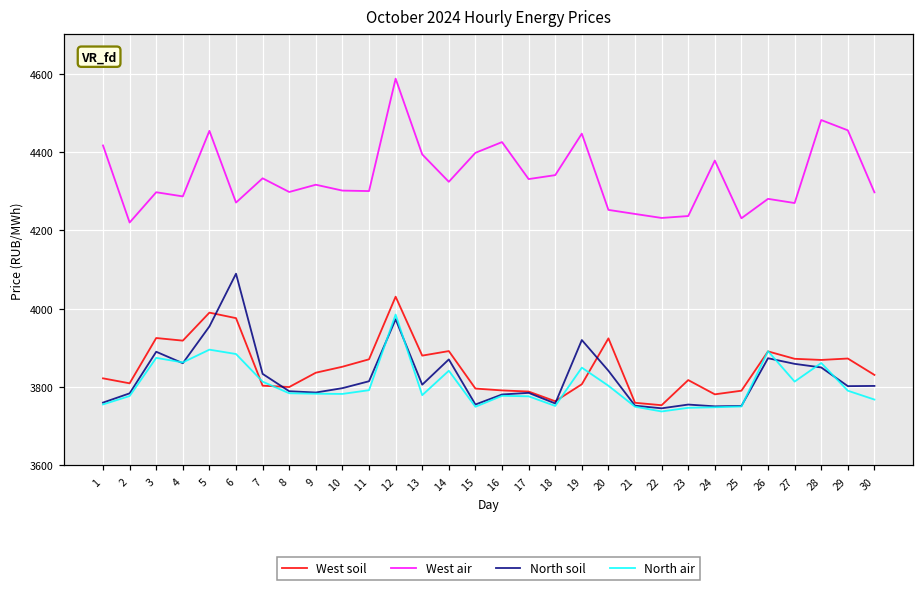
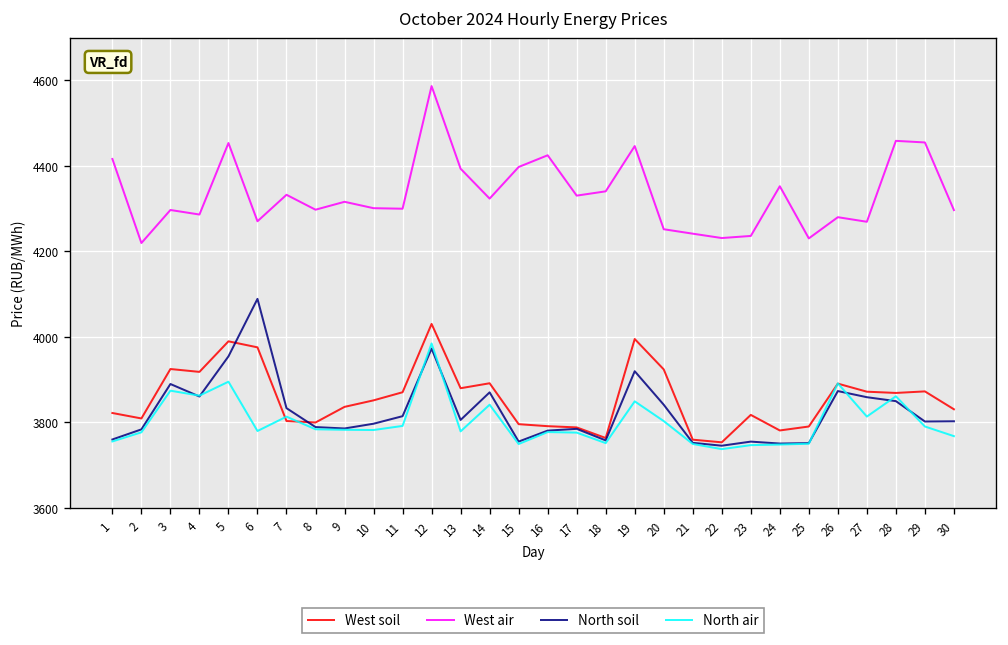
North air, 6: 3880 -> 3780
West soil, 19: 3810 -> 4000
West air, 24: 4380 -> 4350
West air, 28: 4480 -> 4460
